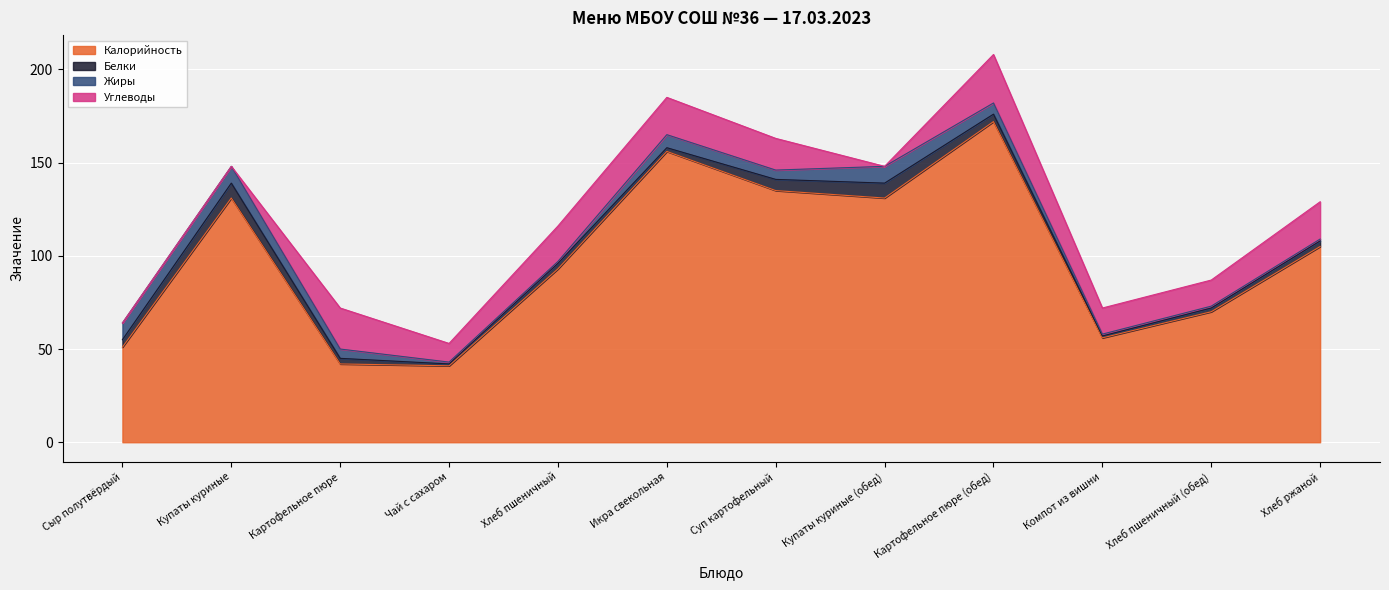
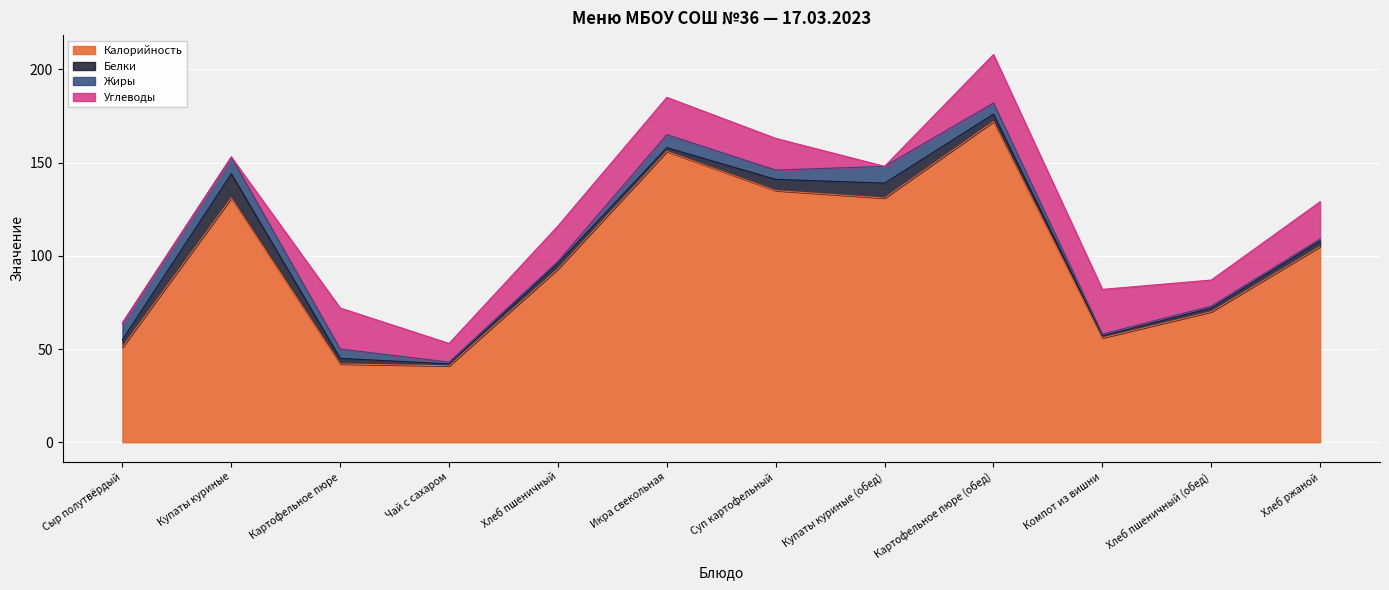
Белки, Купаты куриные: 8 -> 13
Углеводы, Компот из вишни: 14 -> 24
